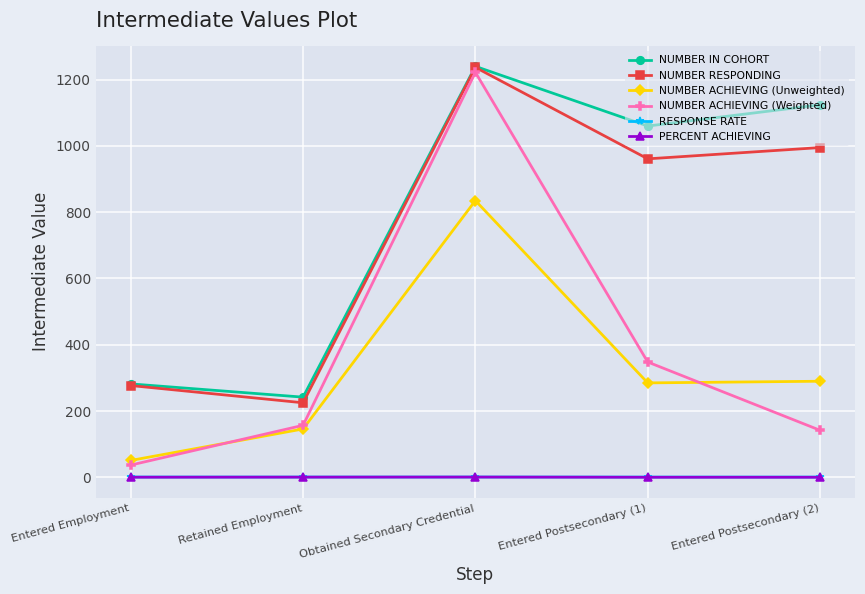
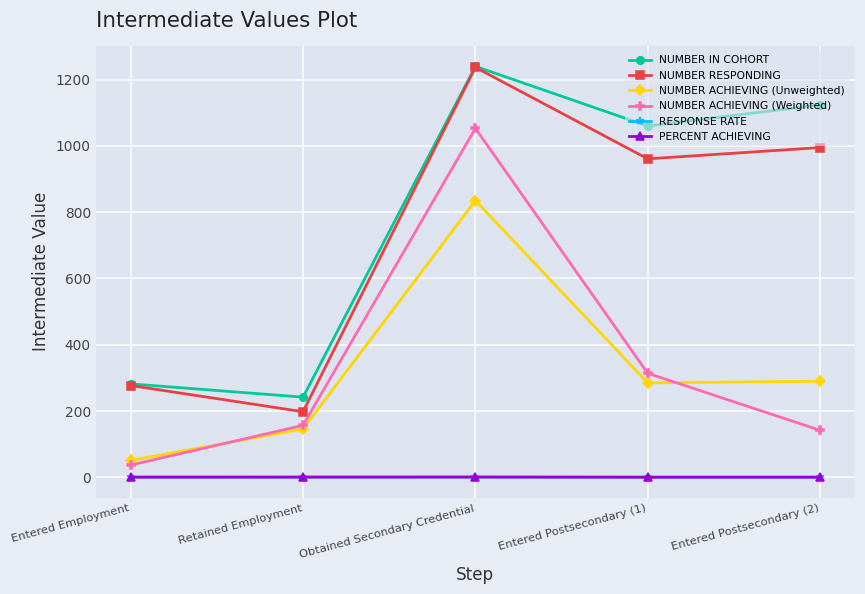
NUMBER RESPONDING, Retained Employment: 230 -> 200
NUMBER ACHIEVING (Weighted), Obtained Secondary Credential: 1220 -> 1050
NUMBER ACHIEVING (Weighted), Entered Postsecondary (1): 350 -> 310
